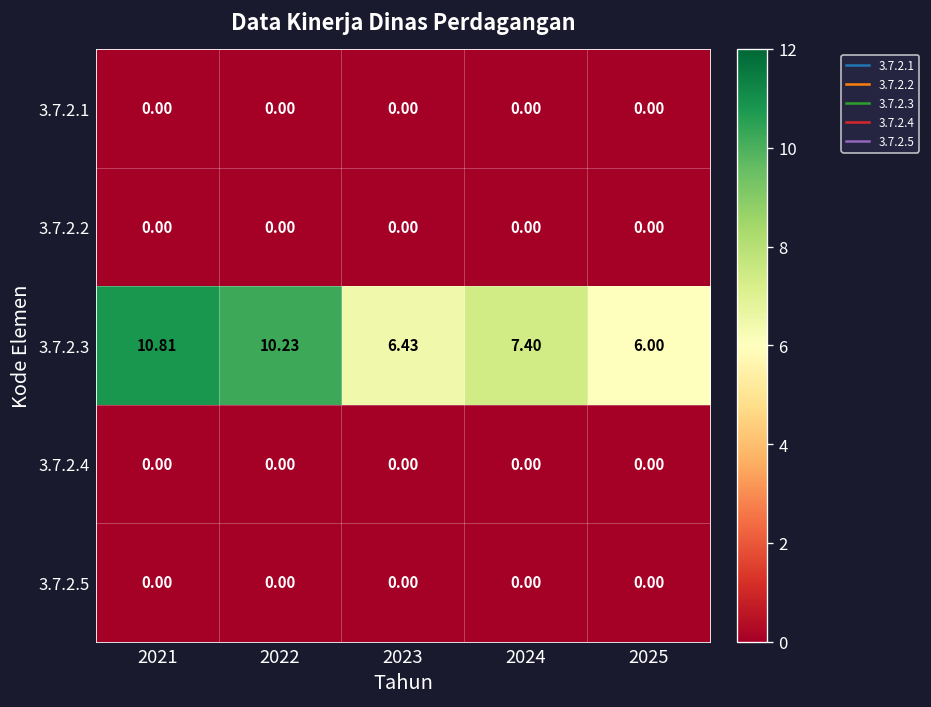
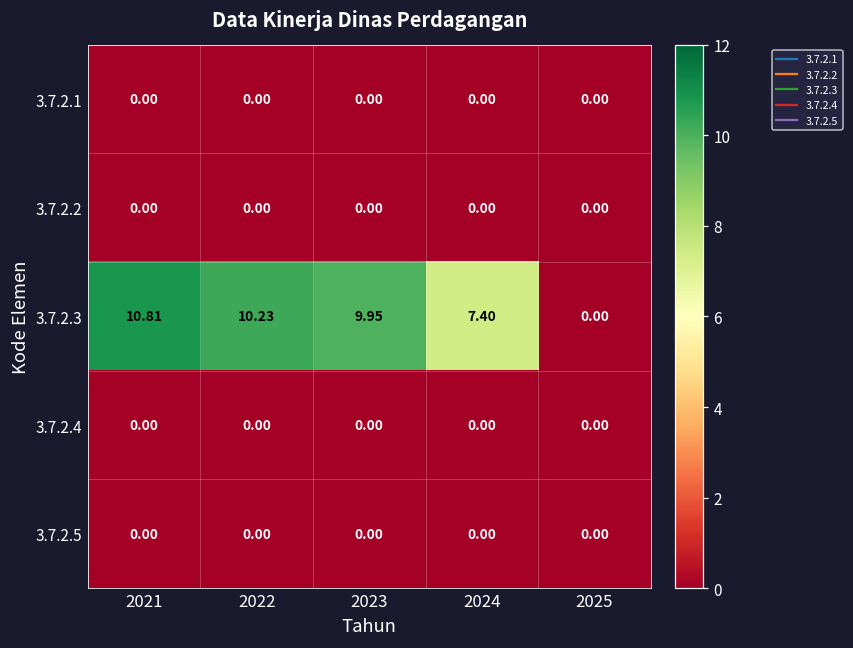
3.7.2.3, 2023: 6.43 -> 9.95
3.7.2.3, 2025: 6.00 -> 0.00
